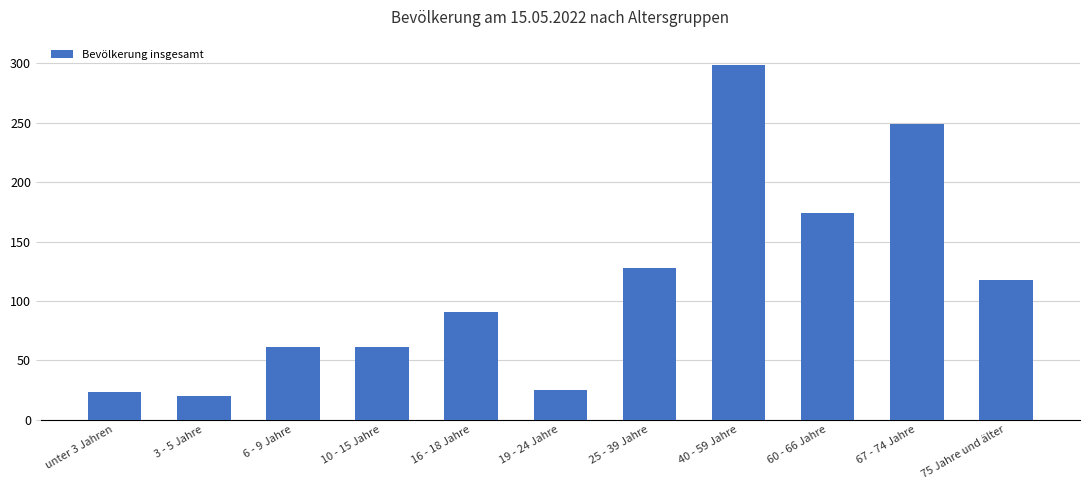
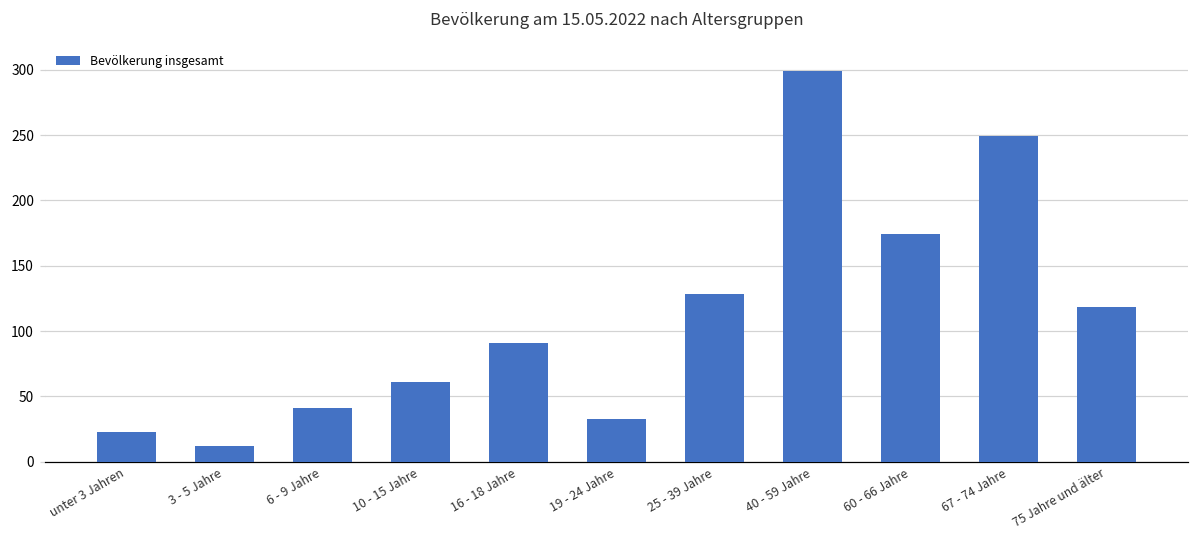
3 - 5 Jahre: 20 -> 12
6 - 9 Jahre: 61 -> 41
19 - 24 Jahre: 25 -> 33
